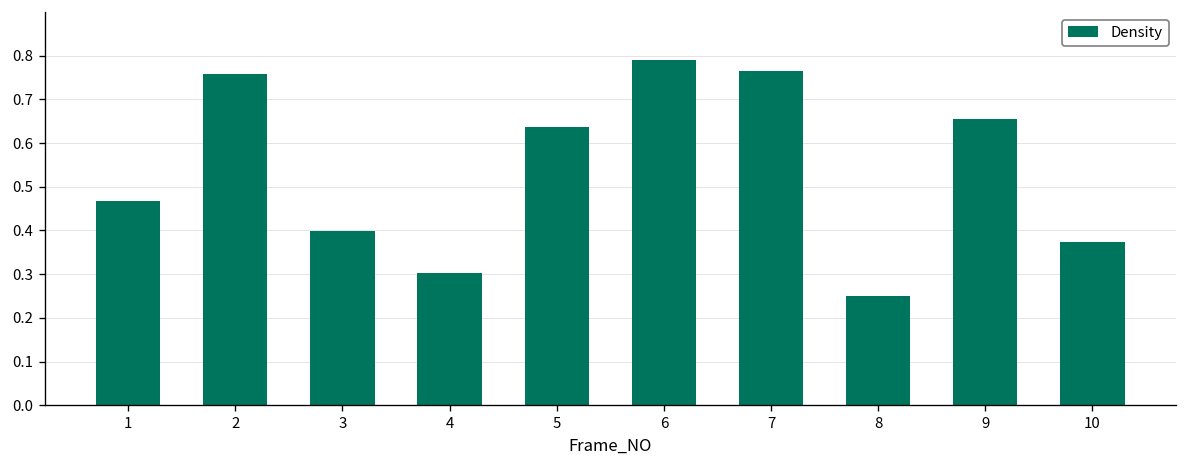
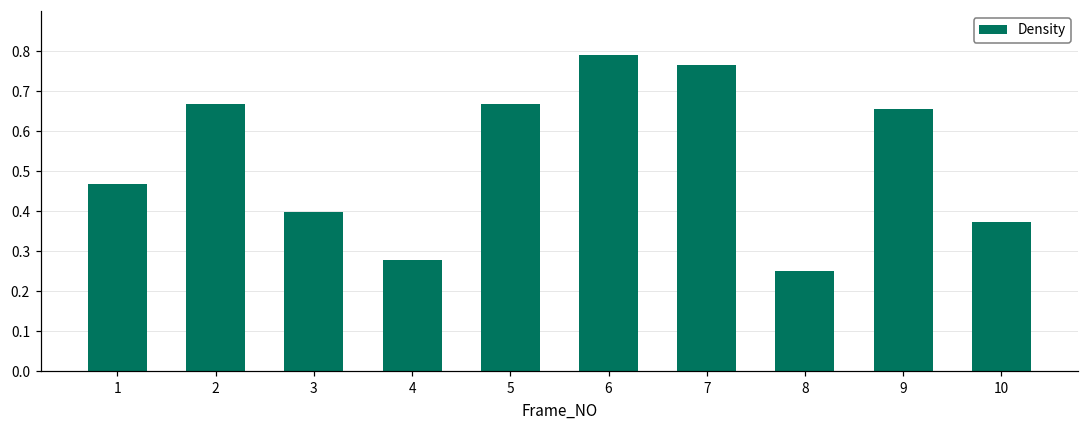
2: 0.76 -> 0.67
4: 0.30 -> 0.28
5: 0.64 -> 0.67
